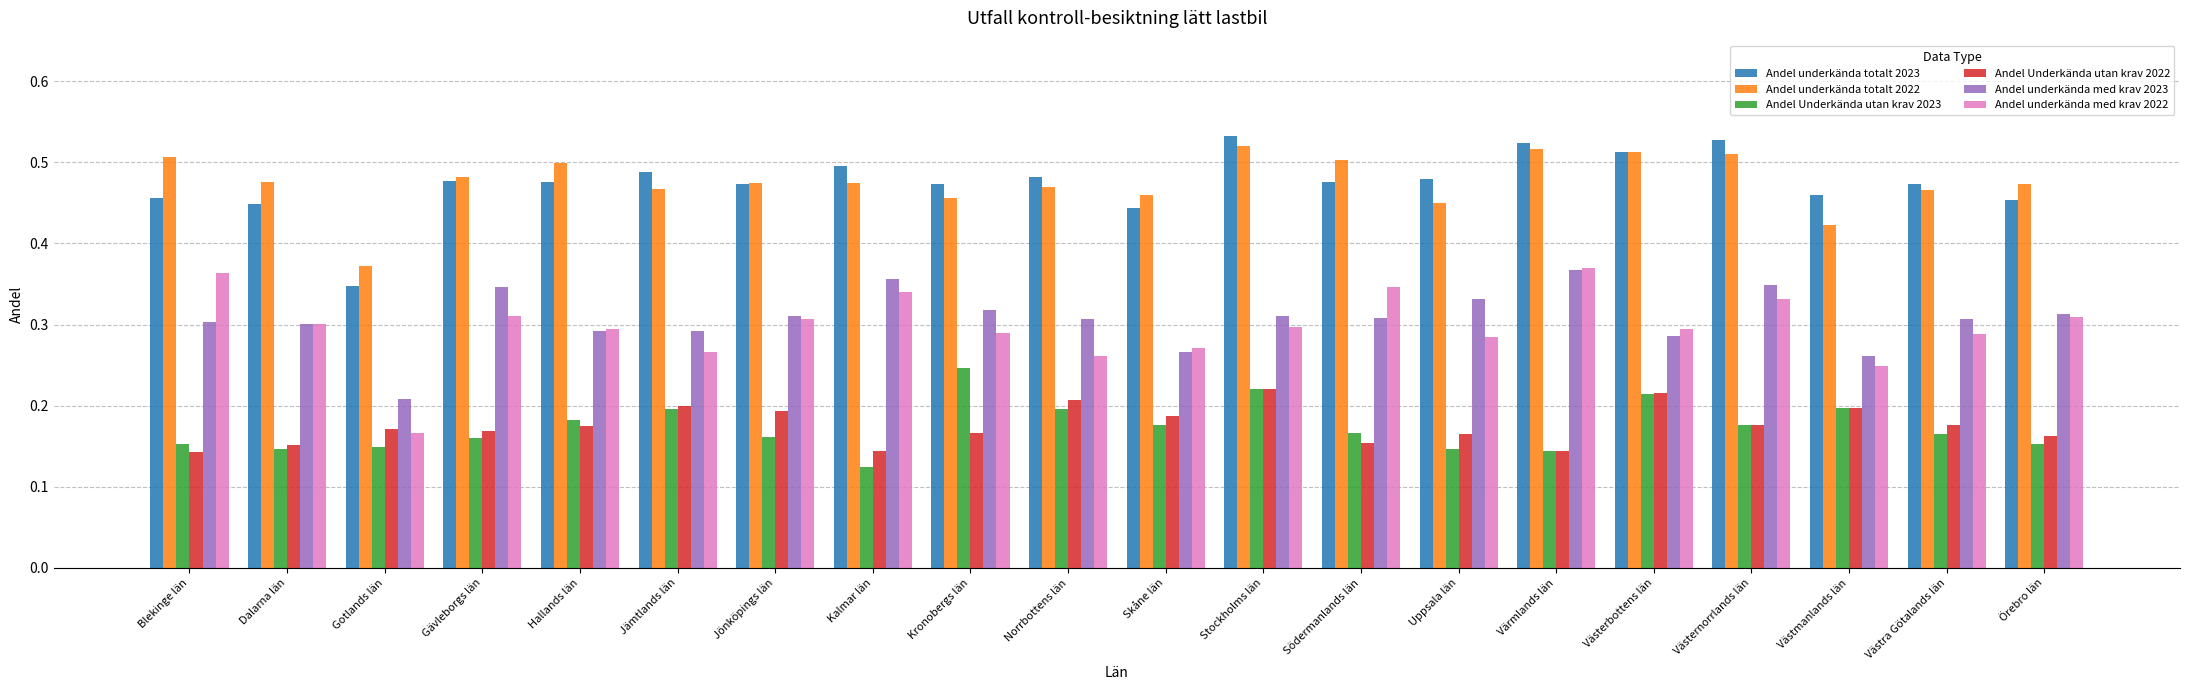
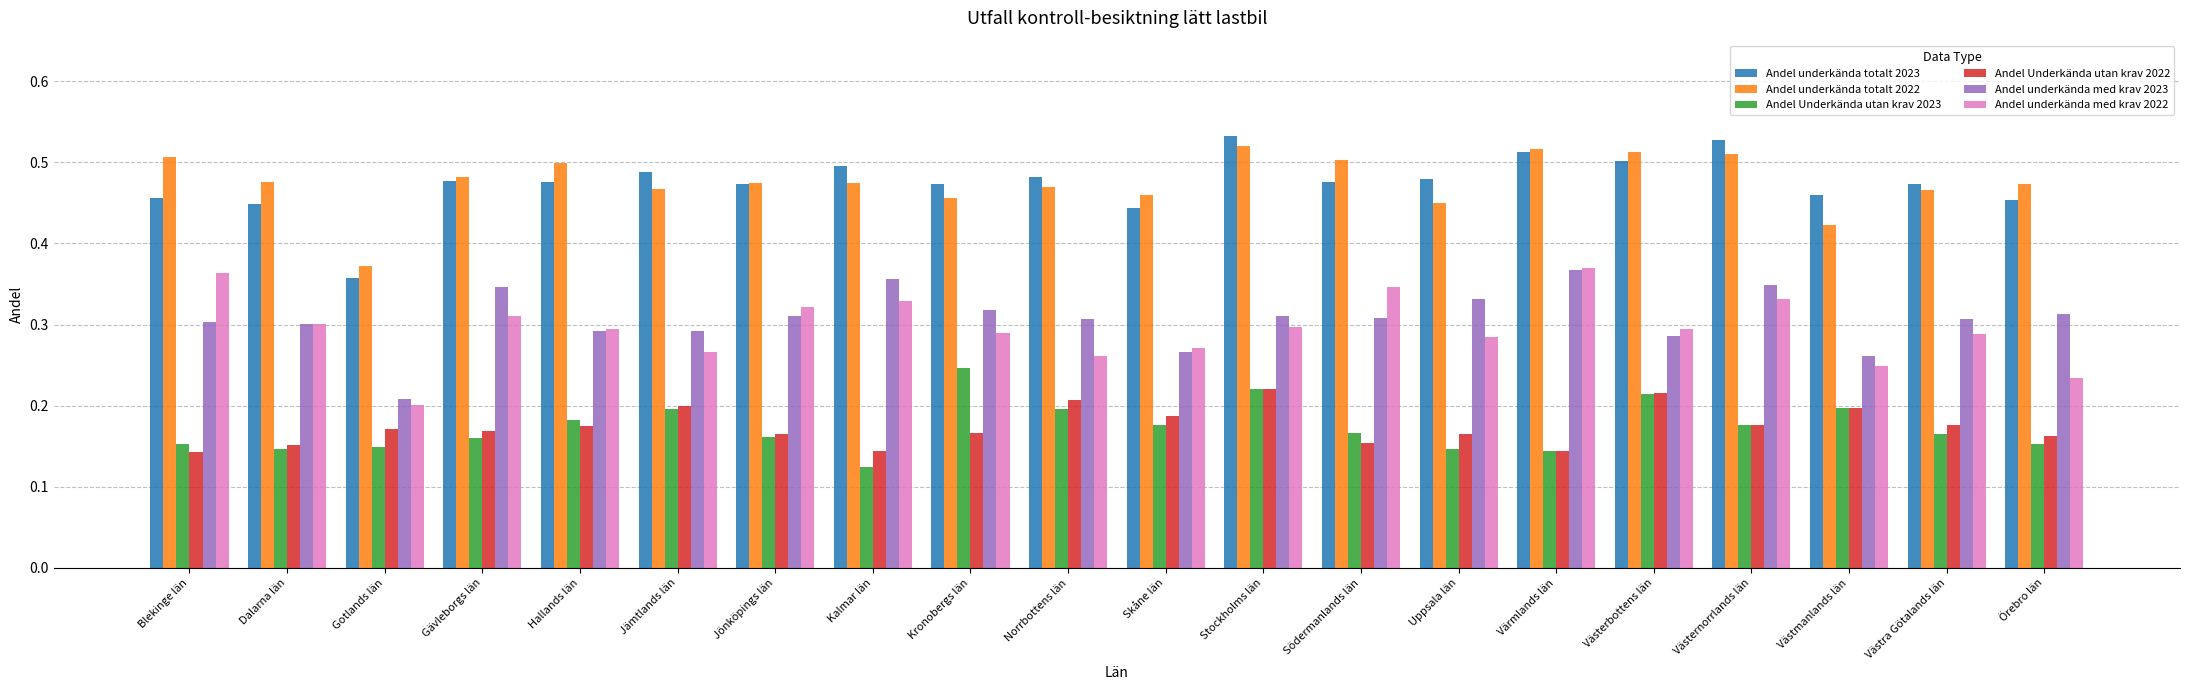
Andel underkända totalt 2023, Gotlands län: 0.35 -> 0.36
Andel underkända med krav 2022, Gotlands län: 0.17 -> 0.20
Andel Underkända utan krav 2022, Jönköpings län: 0.19 -> 0.17
Andel underkända med krav 2022, Jönköpings län: 0.31 -> 0.32
Andel underkända med krav 2022, Kalmar län: 0.34 -> 0.33
Andel underkända totalt 2023, Värmlands län: 0.52 -> 0.51
Andel underkända totalt 2023, Västerbottens län: 0.51 -> 0.50
Andel underkända med krav 2022, Örebro län: 0.31 -> 0.23
